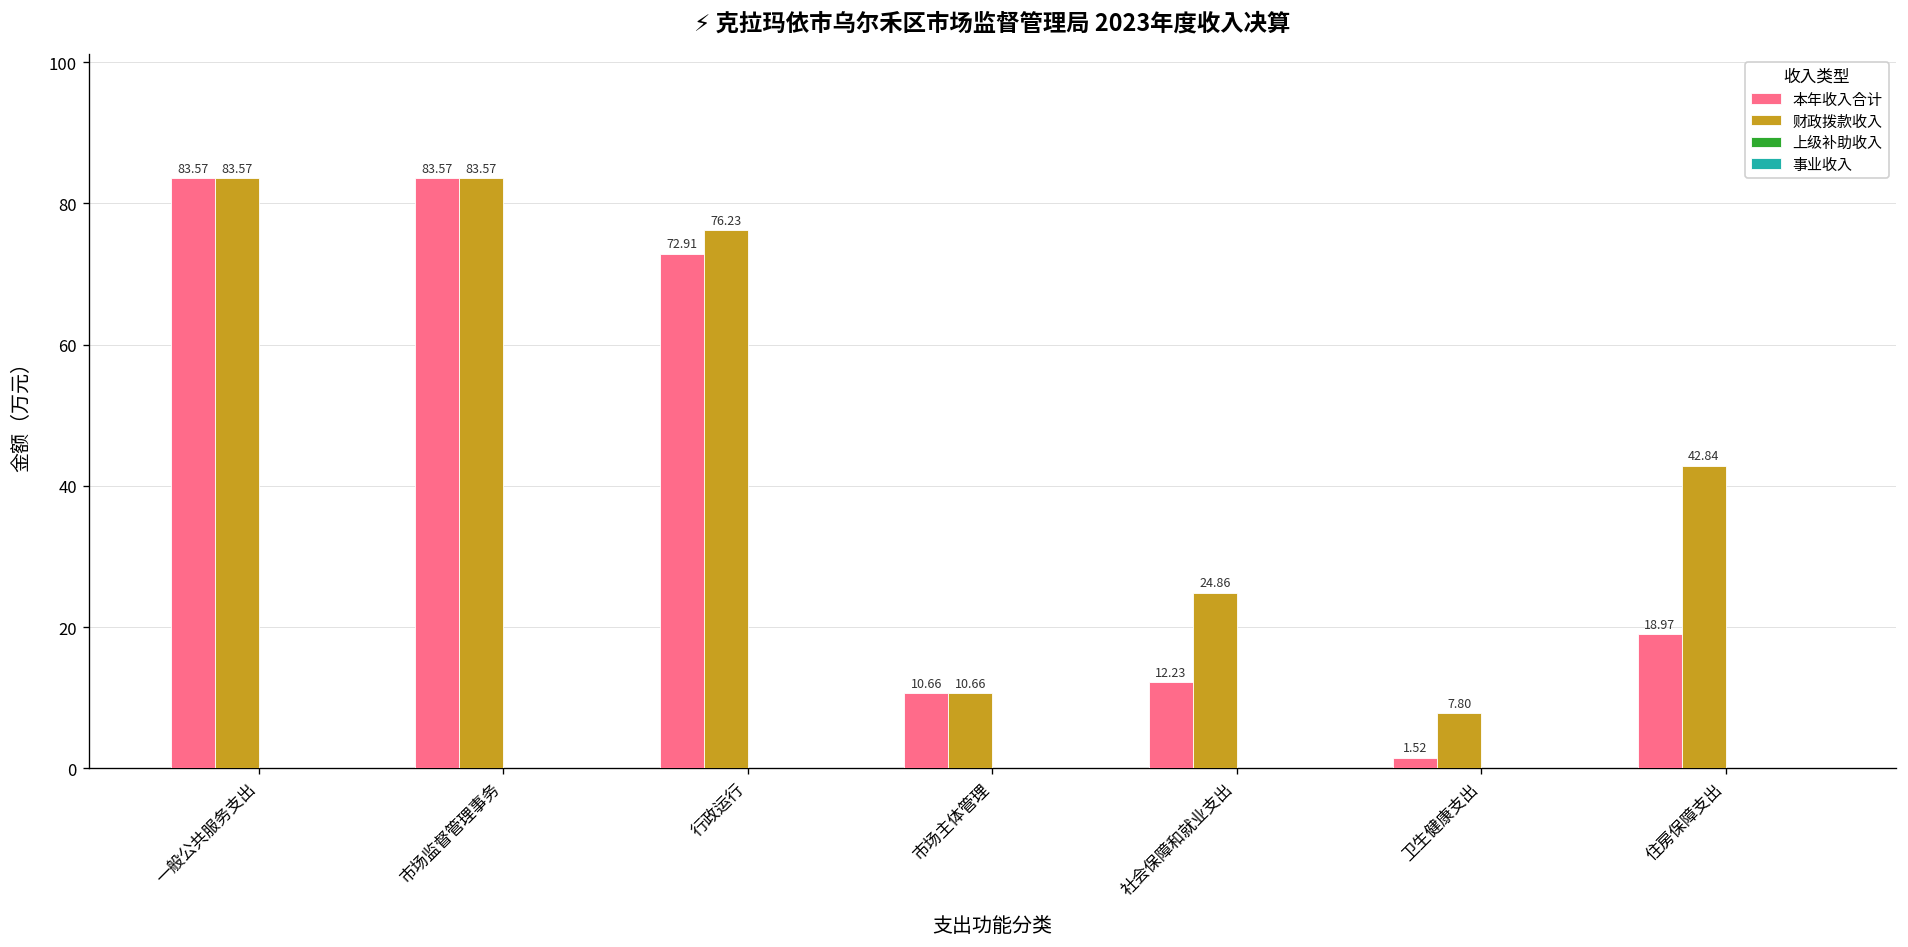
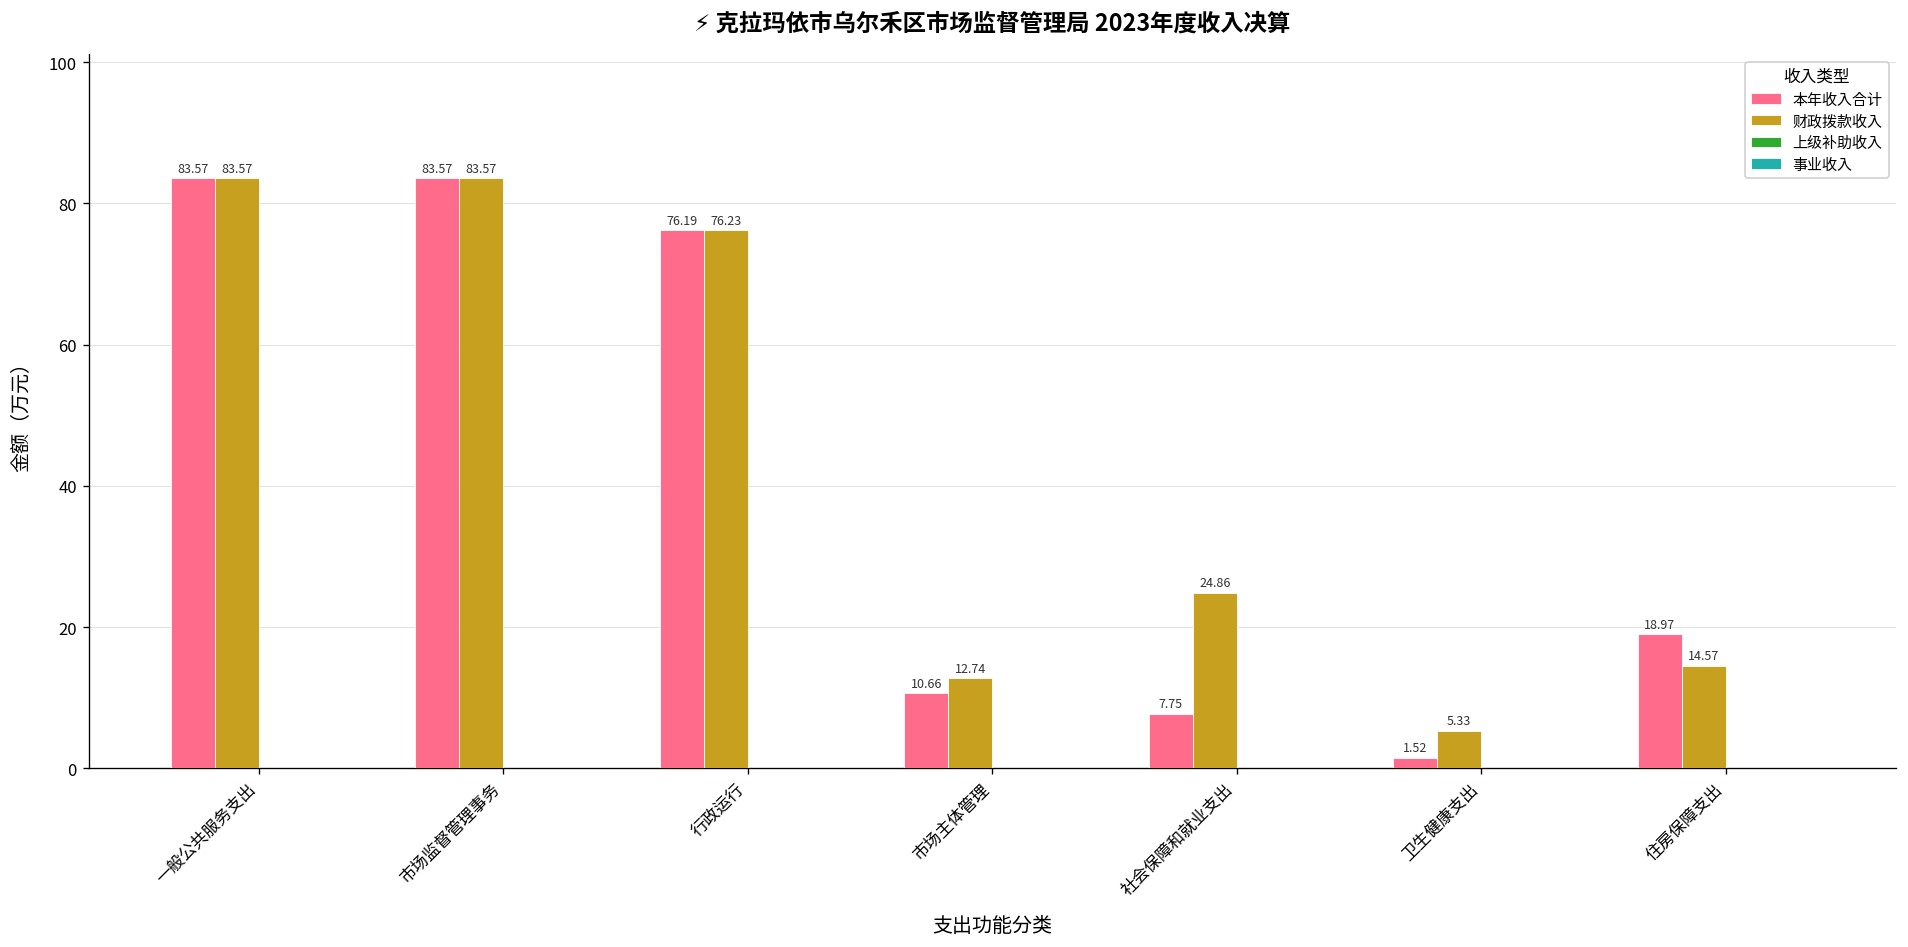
本年收入合计, 行政运行: 72.91 -> 76.19
财政拨款收入, 市场主体管理: 10.66 -> 12.74
本年收入合计, 社会保障和就业支出: 12.23 -> 7.75
财政拨款收入, 卫生健康支出: 7.80 -> 5.33
财政拨款收入, 住房保障支出: 42.84 -> 14.57
